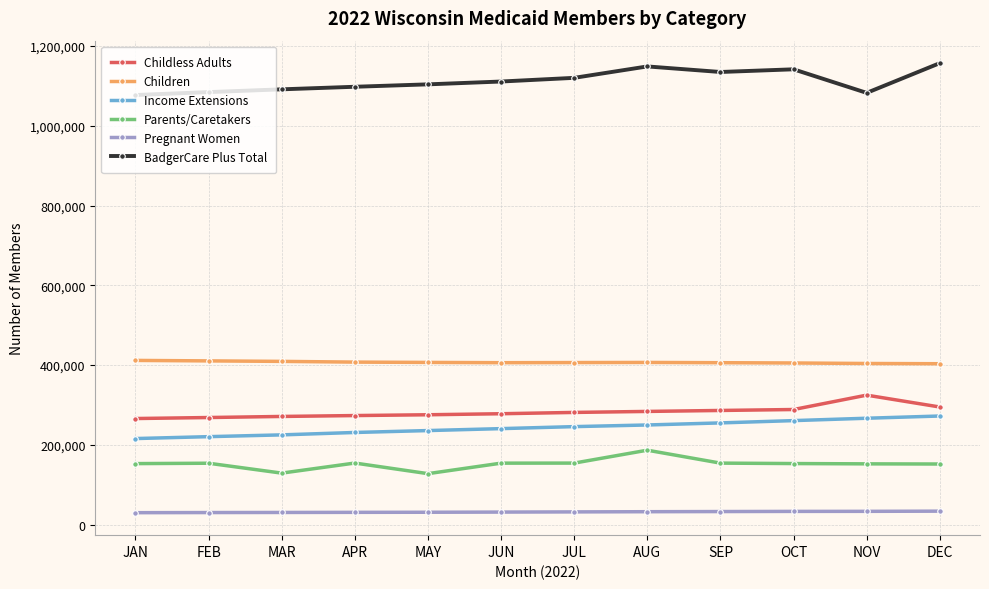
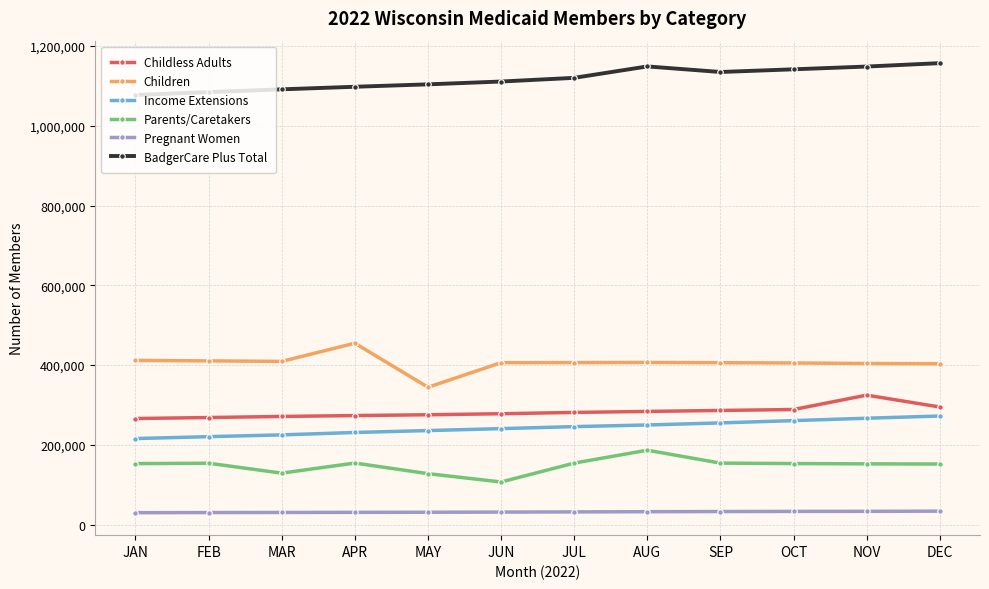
Children, APR: 410,000 -> 450,000
Children, MAY: 410,000 -> 340,000
Parents/Caretakers, JUN: 150,000 -> 110,000
BadgerCare Plus Total, NOV: 1,080,000 -> 1,150,000
